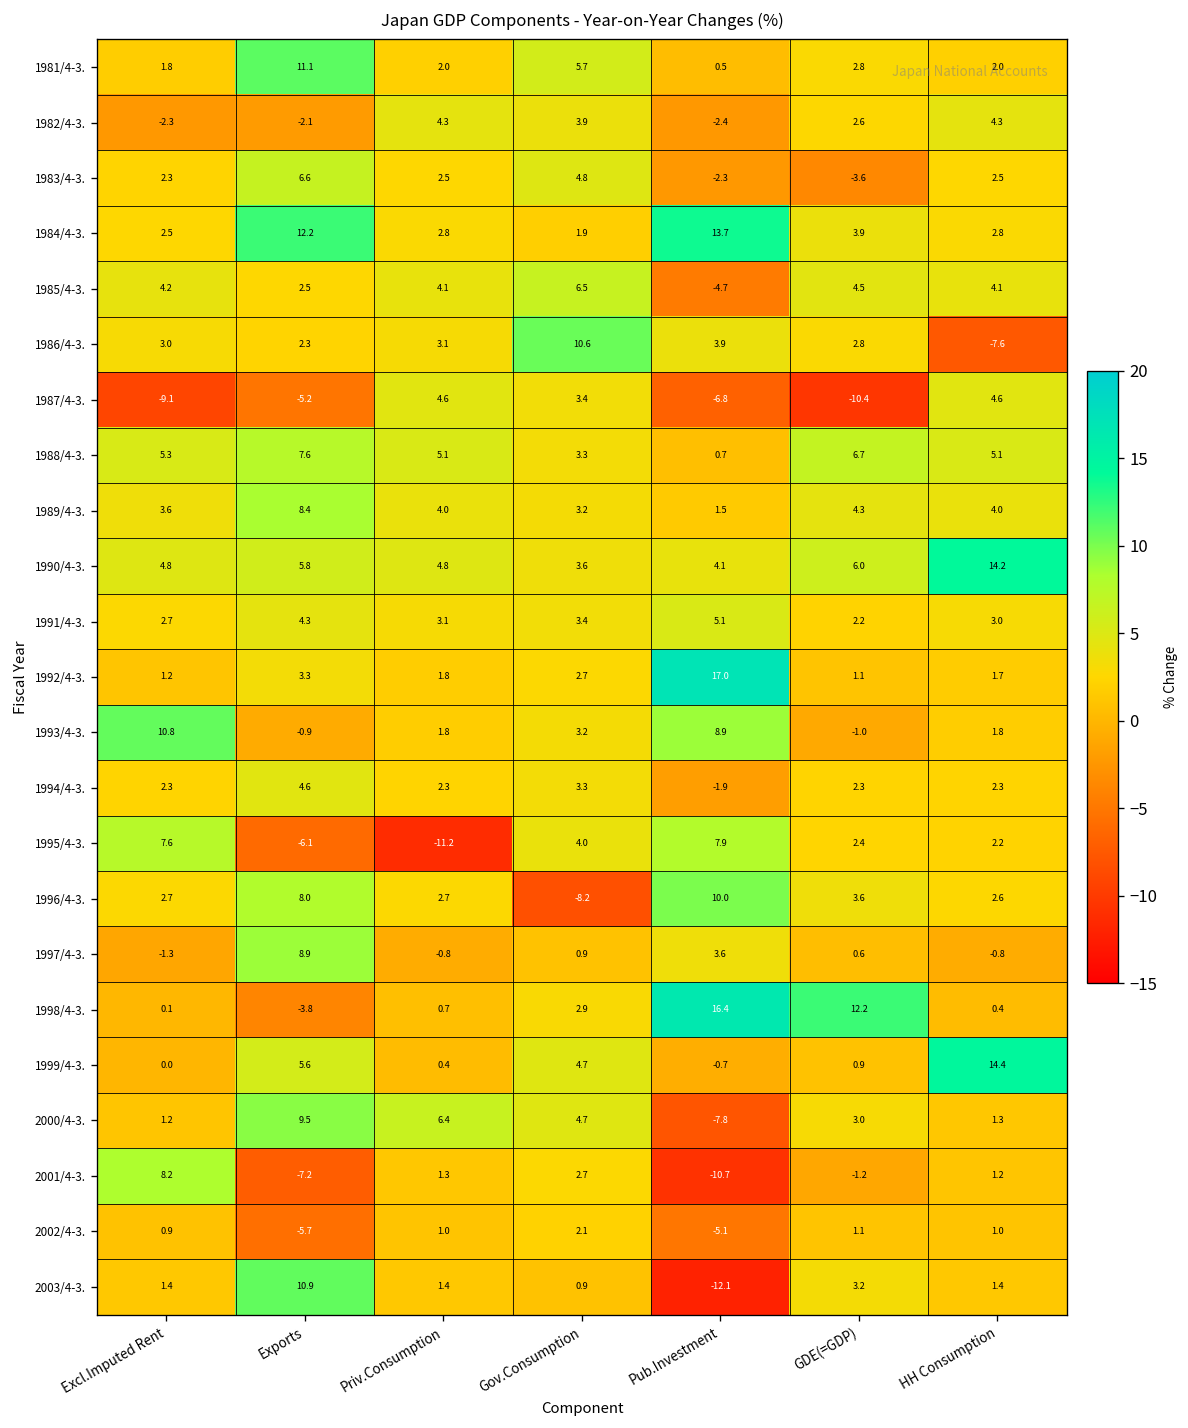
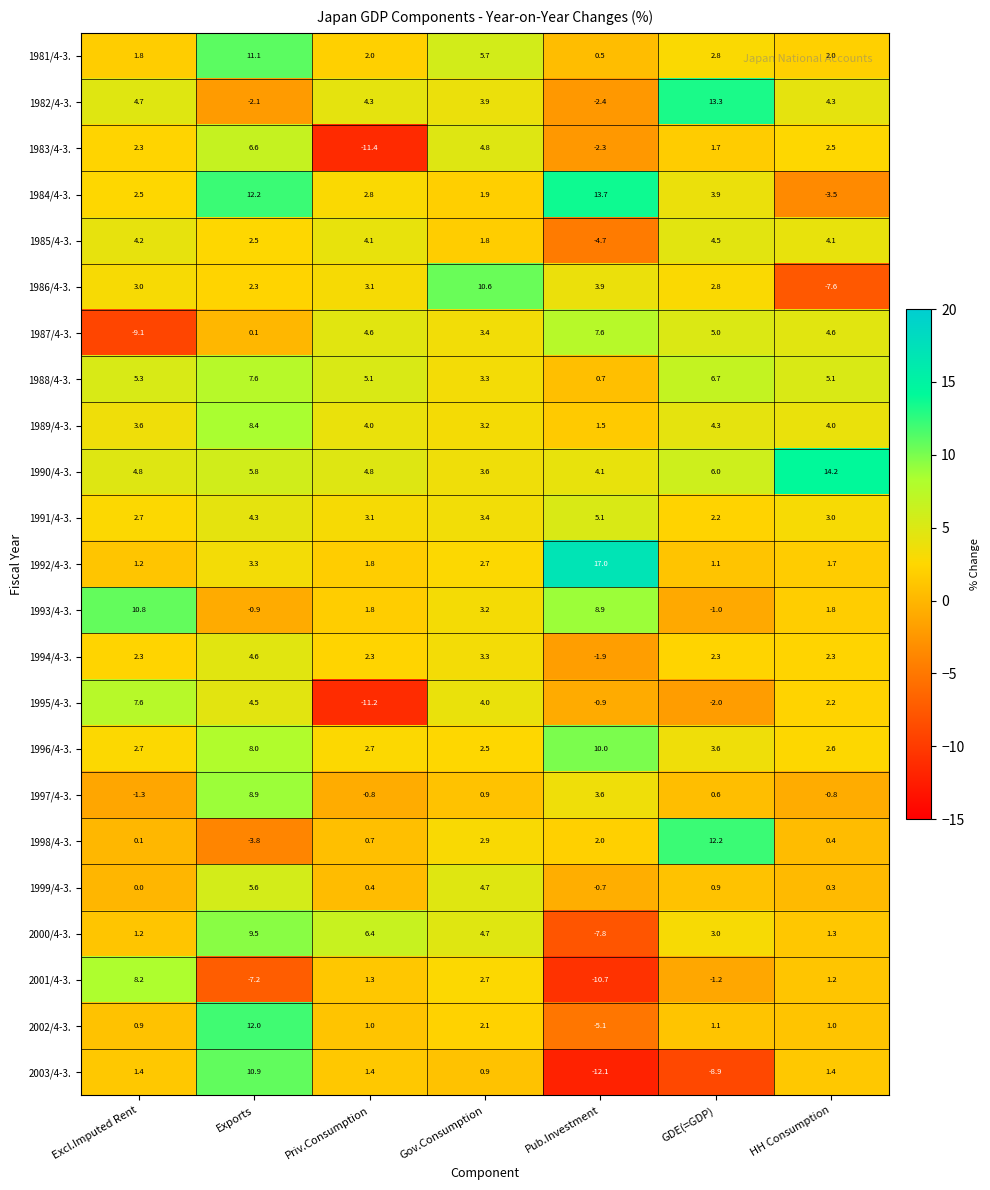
1982/4-3., Excl.Imputed Rent: -2.3 -> 4.7
1982/4-3., GDE(=GDP): 2.6 -> 13.3
1983/4-3., Priv.Consumption: 2.5 -> -11.4
1983/4-3., GDE(=GDP): -3.6 -> 1.7
1984/4-3., HH Consumption: 2.8 -> -3.5
1985/4-3., Gov.Consumption: 6.5 -> 1.8
1987/4-3., Exports: -5.2 -> 0.1
1987/4-3., Pub.Investment: -6.8 -> 7.6
1987/4-3., GDE(=GDP): -10.4 -> 5.0
1995/4-3., Exports: -6.1 -> 4.5
1995/4-3., Pub.Investment: 7.9 -> -0.9
1995/4-3., GDE(=GDP): 2.4 -> -2.0
1996/4-3., Gov.Consumption: -8.2 -> 2.5
1998/4-3., Pub.Investment: 16.4 -> 2.0
1999/4-3., HH Consumption: 14.4 -> 0.3
2002/4-3., Exports: -5.7 -> 12.0
2003/4-3., GDE(=GDP): 3.2 -> -8.9
